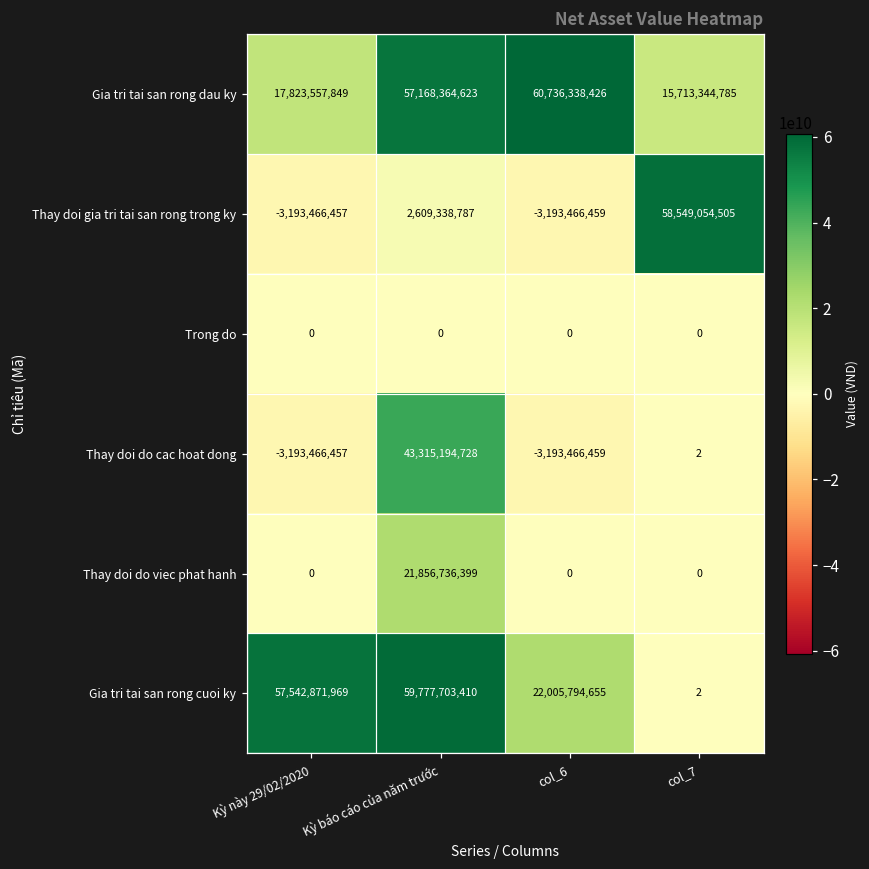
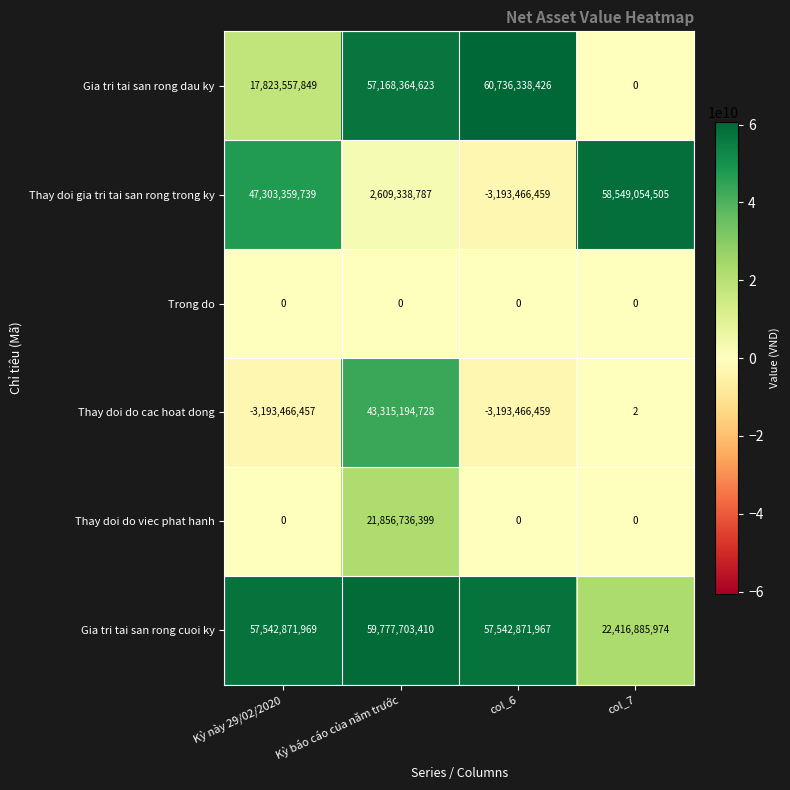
Gia tri tai san rong dau ky, col_7: 15,713,344,785 -> 0
Thay doi gia tri tai san rong trong ky, Kỳ này 29/02/2020: -3,193,466,457 -> 47,303,359,739
Gia tri tai san rong cuoi ky, col_6: 22,005,794,655 -> 57,542,871,967
Gia tri tai san rong cuoi ky, col_7: 2 -> 22,416,885,974
